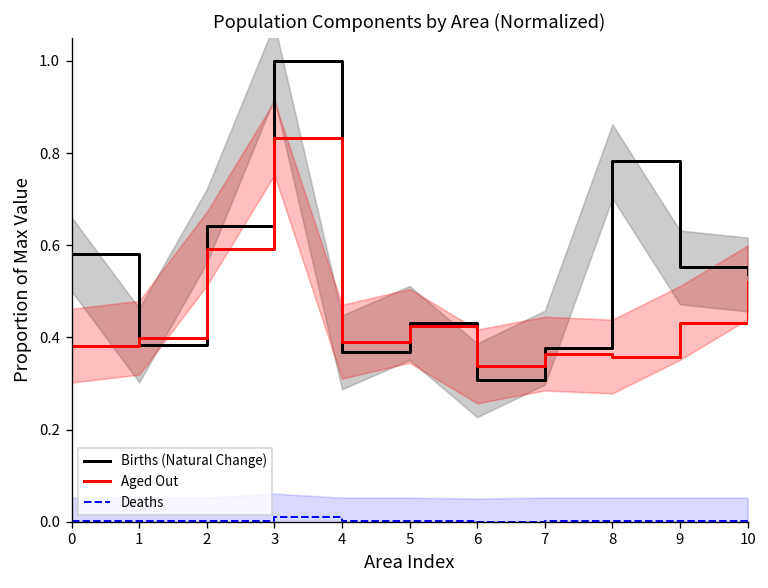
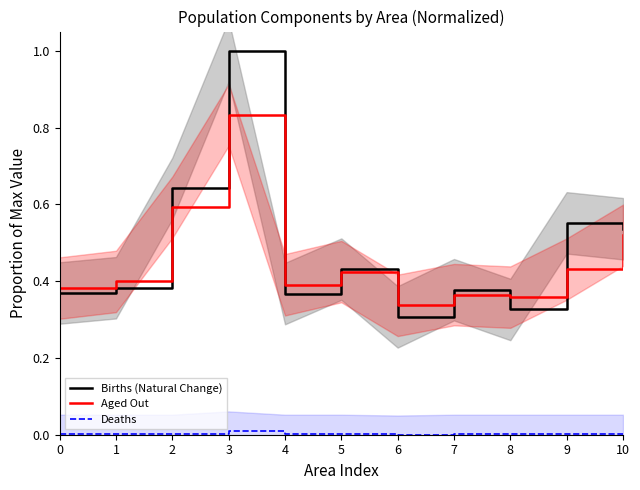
Births (Natural Change), 0: 0.58 -> 0.37
Births (Natural Change), 8: 0.78 -> 0.33
